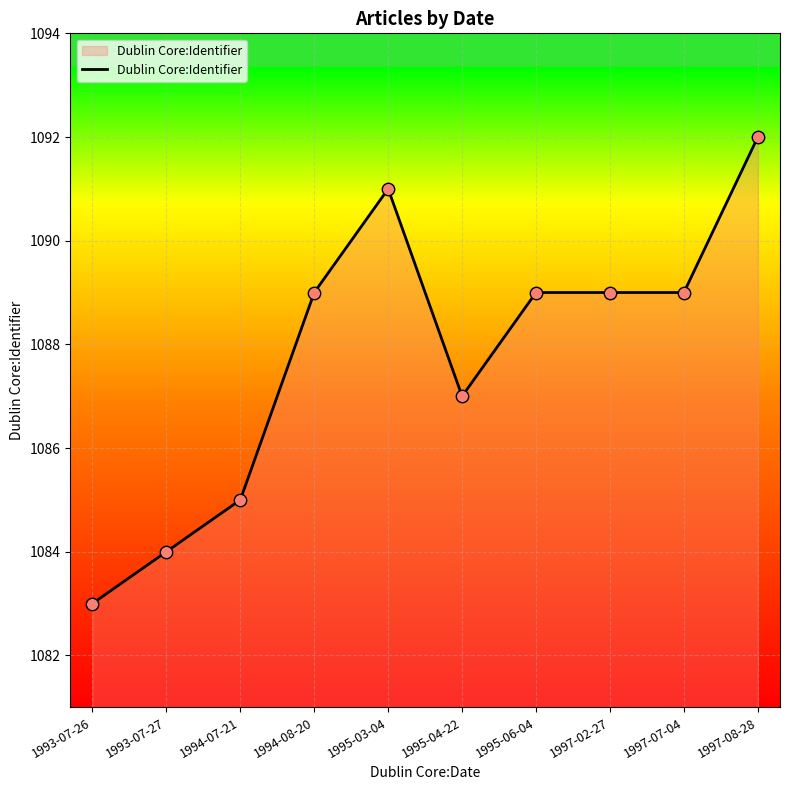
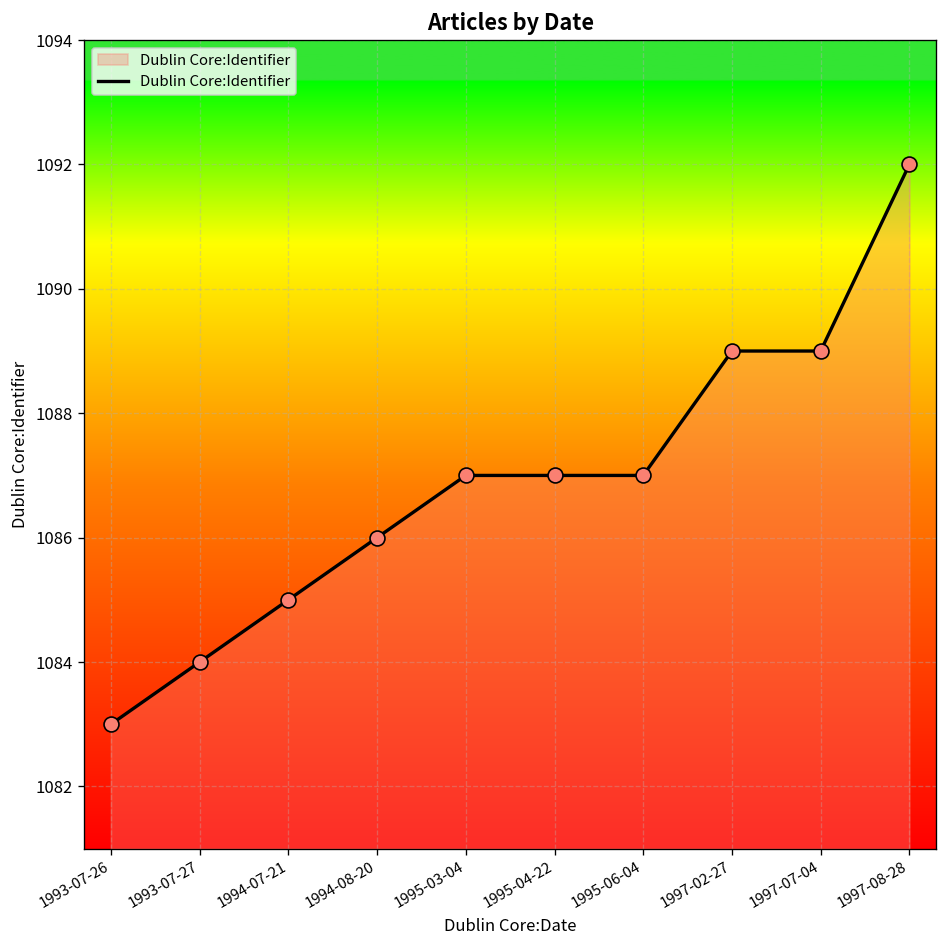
1994-08-20: 1089 -> 1086
1995-03-04: 1091 -> 1087
1995-06-04: 1089 -> 1087
